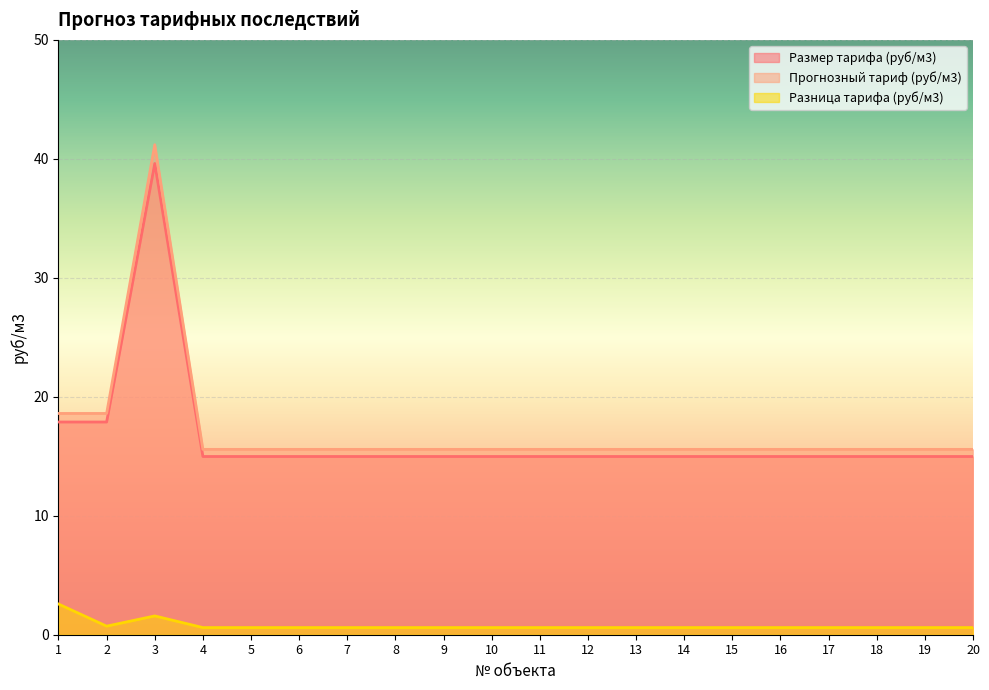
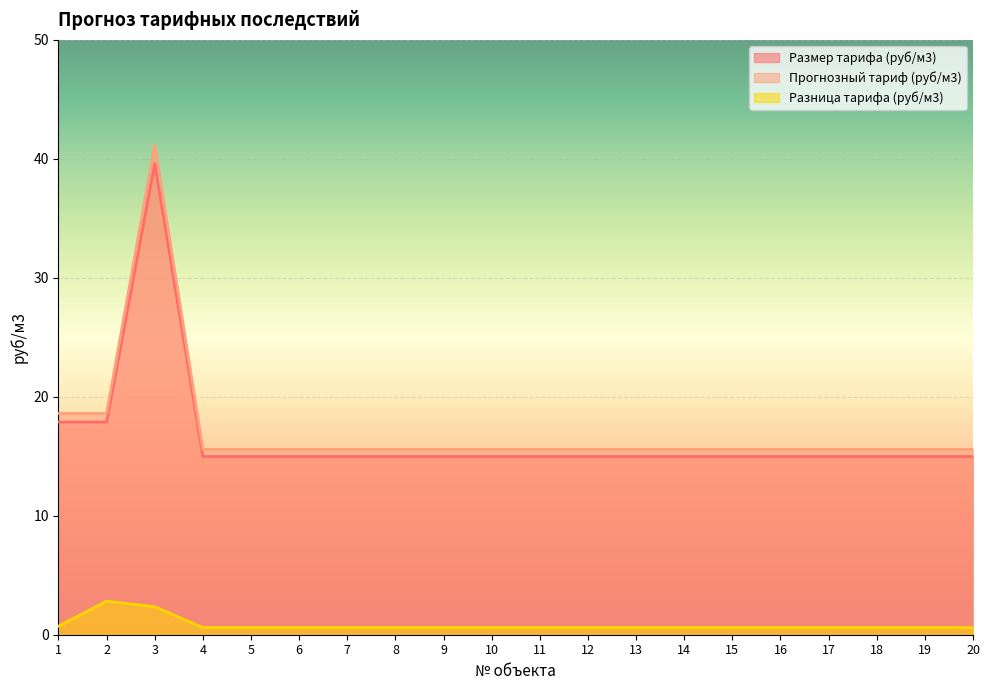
Разница тарифа (руб/м3), 1: 2.6 -> 0.7
Разница тарифа (руб/м3), 2: 0.7 -> 2.8
Разница тарифа (руб/м3), 3: 1.6 -> 2.4
